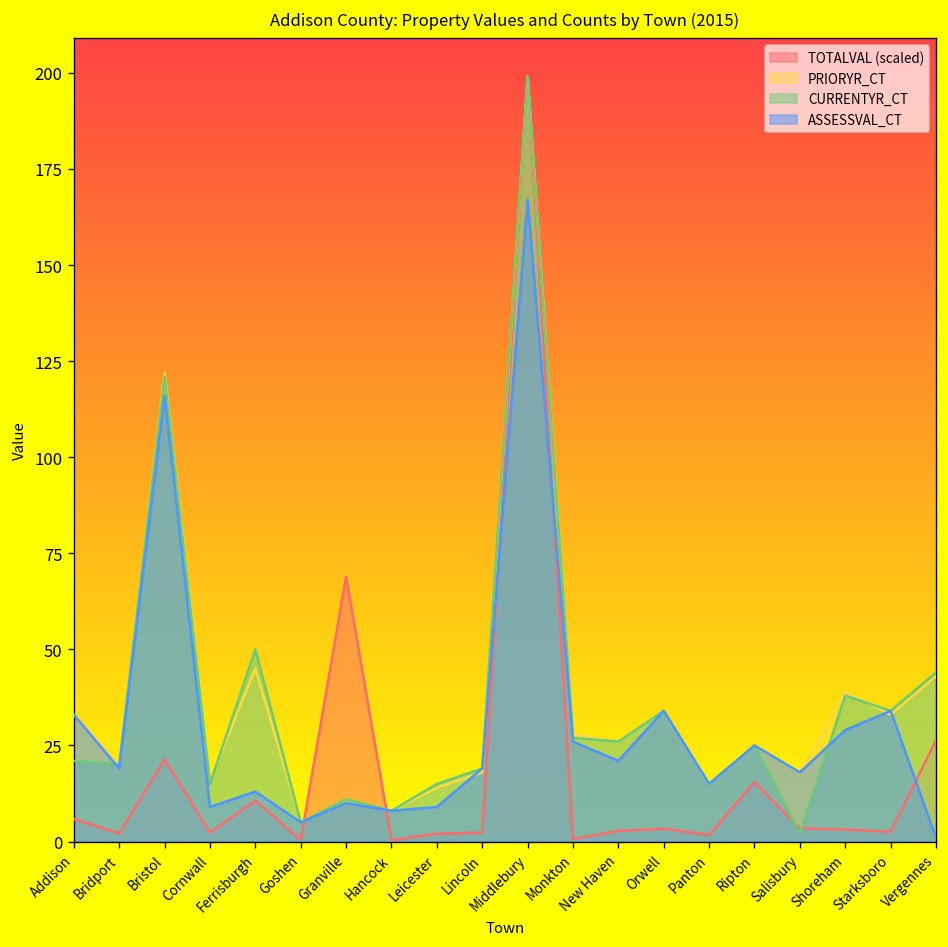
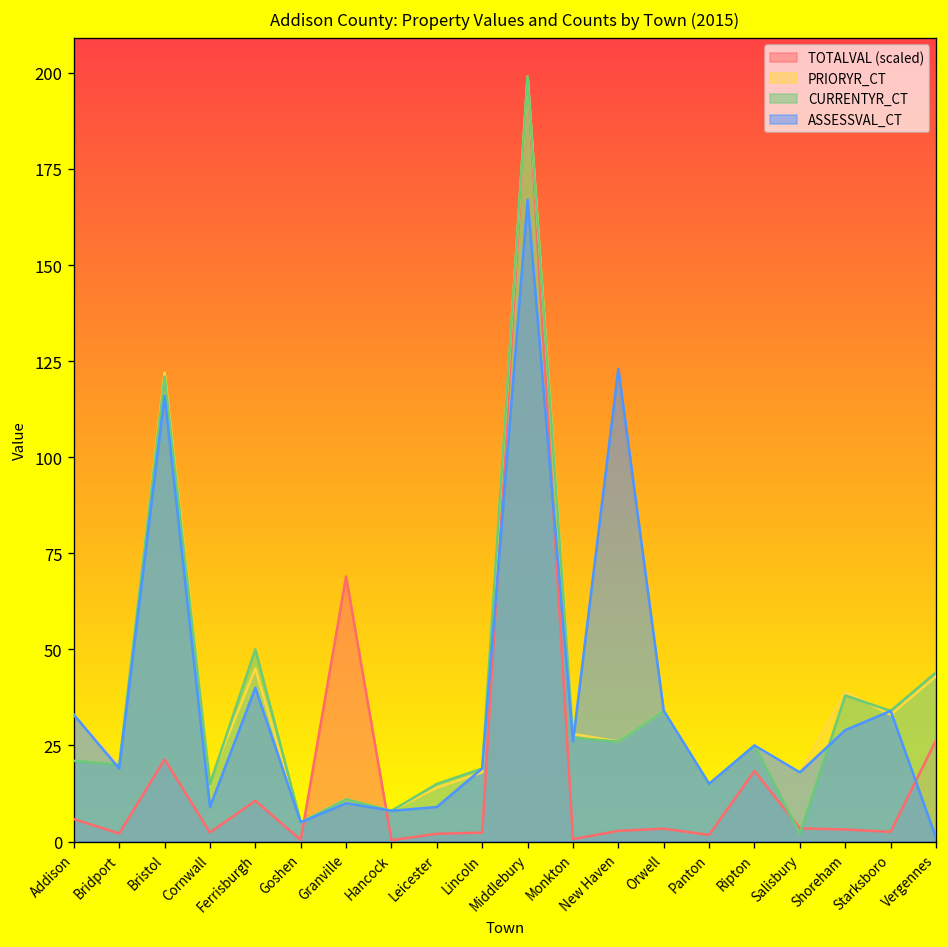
ASSESSVAL_CT, Ferrisburgh: 13 -> 40
ASSESSVAL_CT, New Haven: 21 -> 123
TOTALVAL (scaled), Ripton: 15 -> 18
